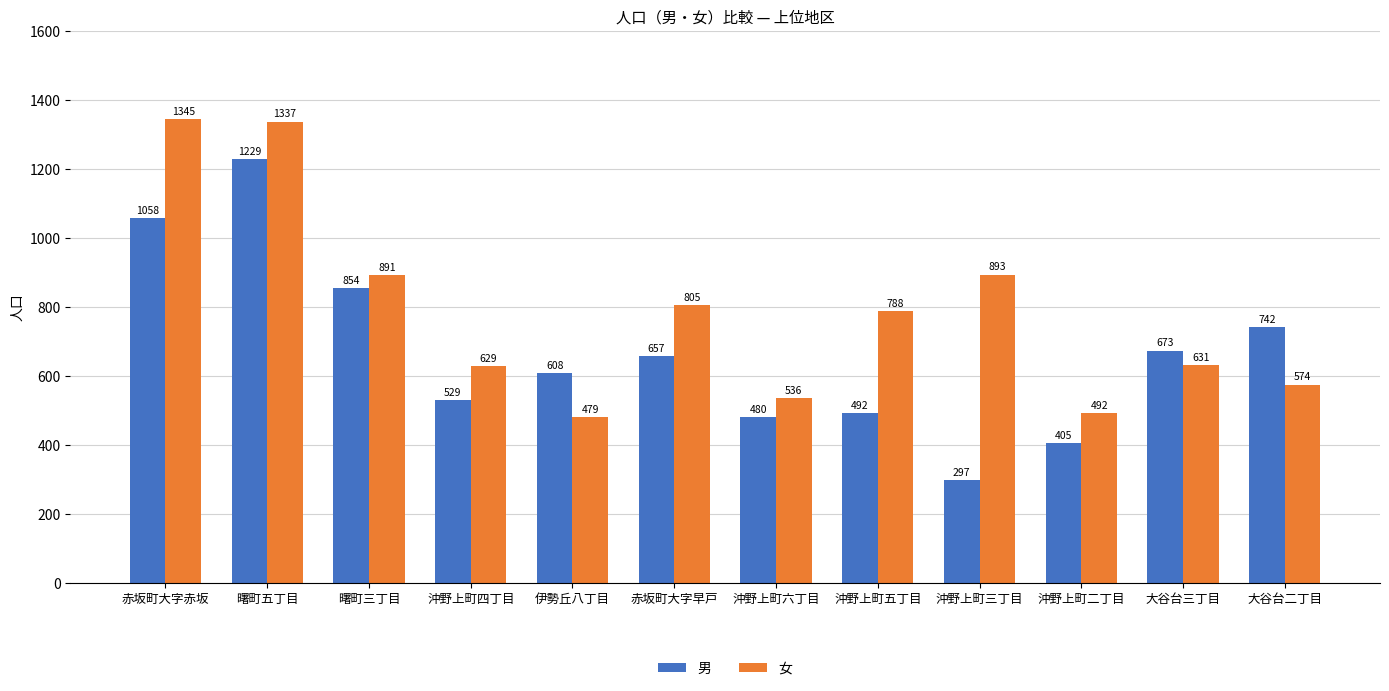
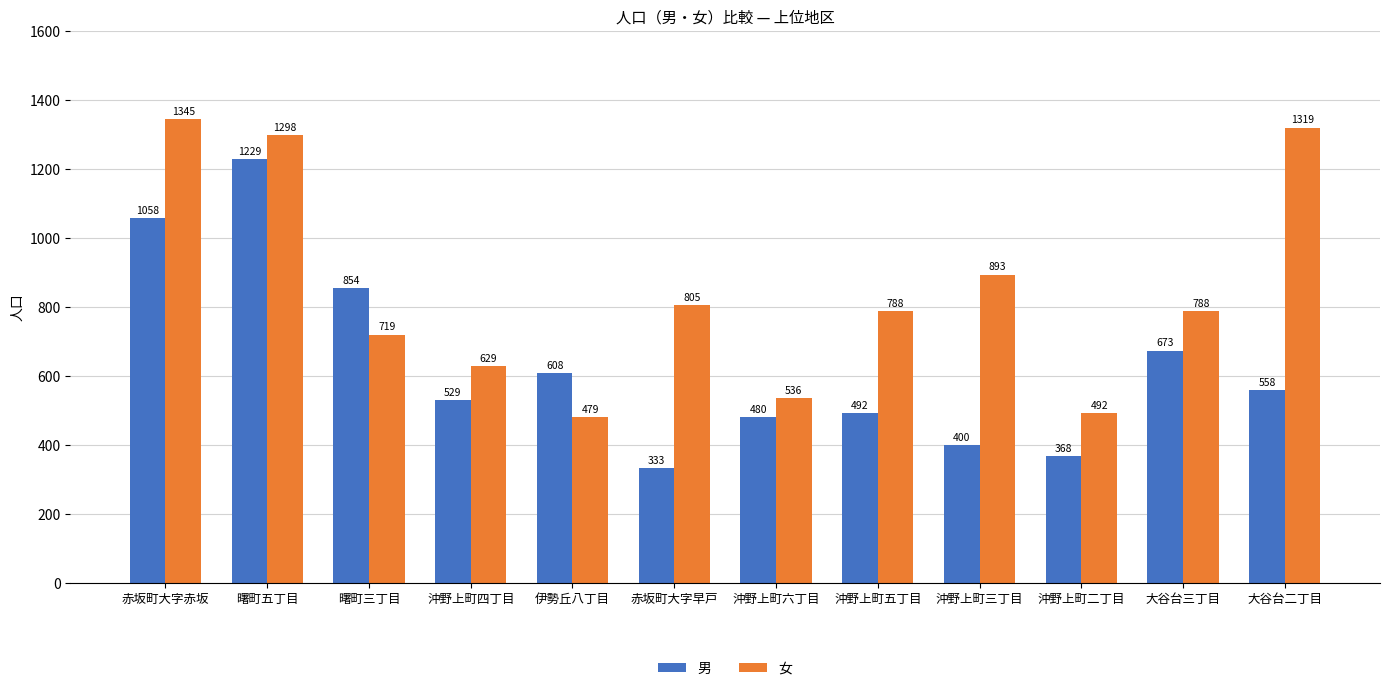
女, 曙町五丁目: 1337 -> 1298
女, 曙町三丁目: 891 -> 719
男, 赤坂町大字早戸: 657 -> 333
男, 沖野上町三丁目: 297 -> 400
男, 沖野上町二丁目: 405 -> 368
女, 大谷台三丁目: 631 -> 788
男, 大谷台二丁目: 742 -> 558
女, 大谷台二丁目: 574 -> 1319
